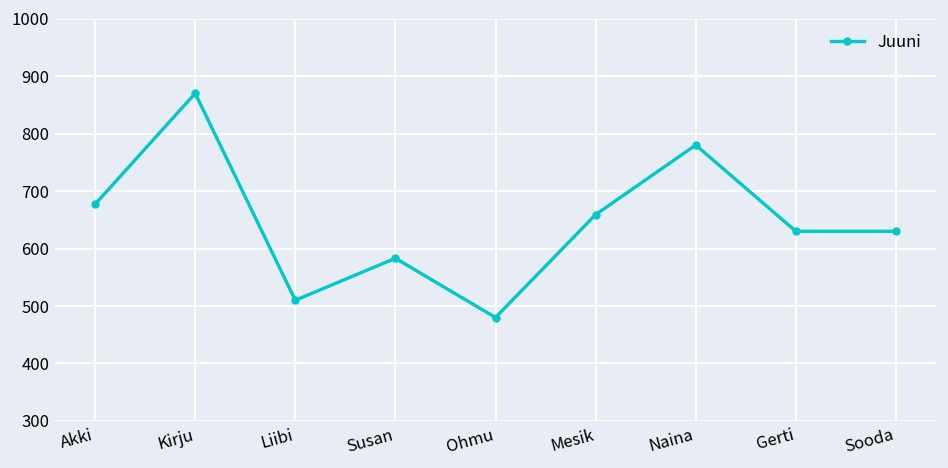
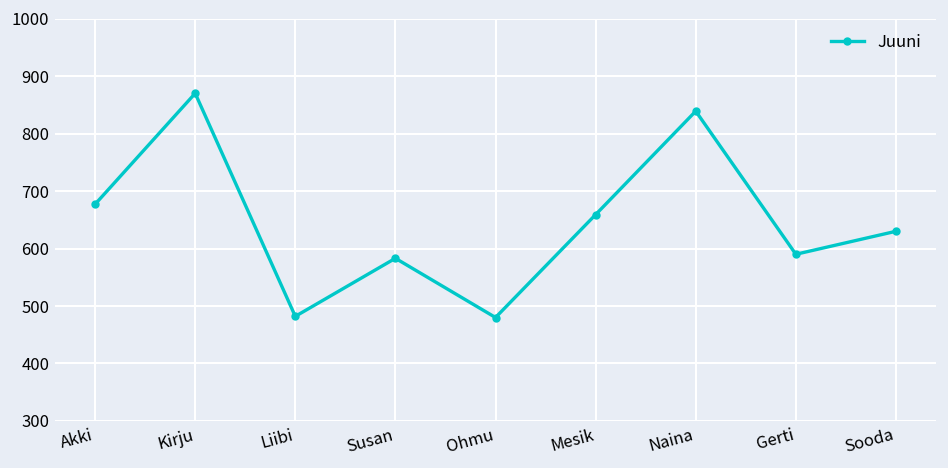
Liibi: 510 -> 480
Naina: 780 -> 840
Gerti: 630 -> 590
